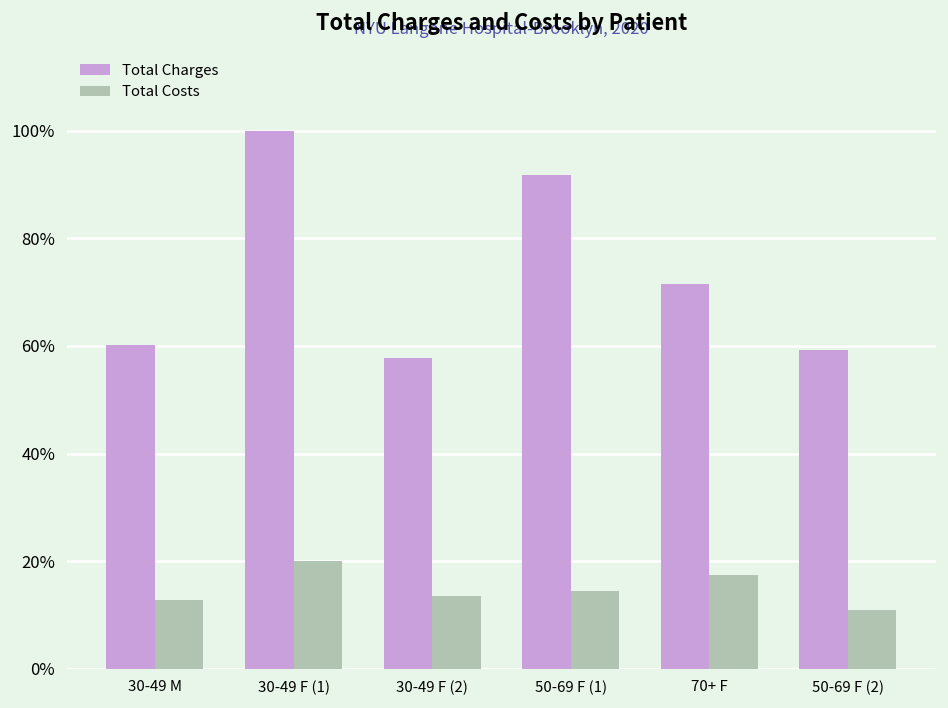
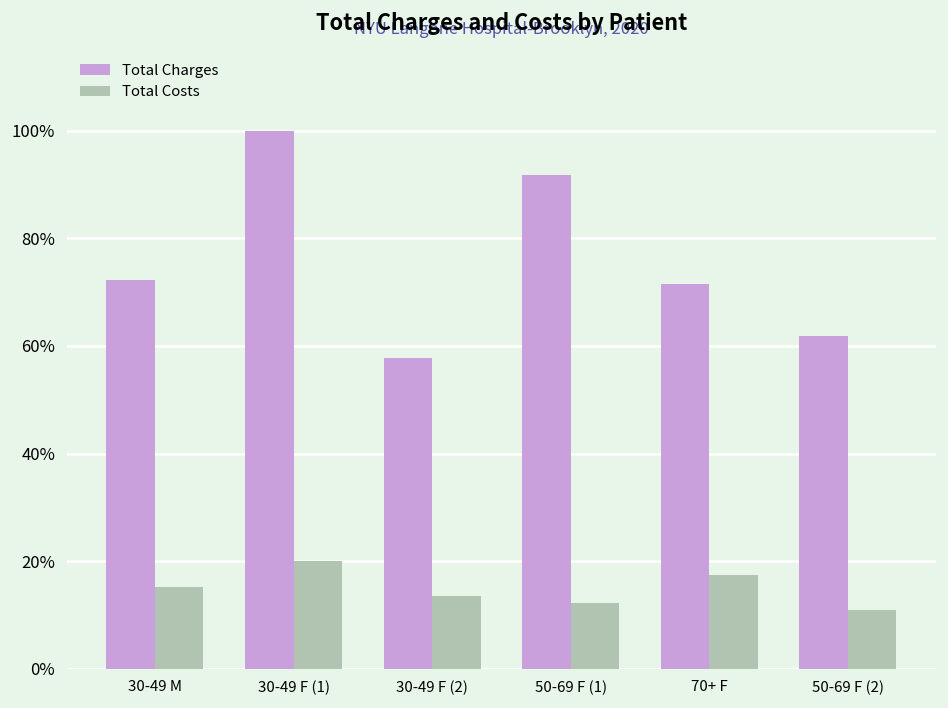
Total Charges, 30-49 M: 60% -> 72%
Total Costs, 30-49 M: 13% -> 15%
Total Costs, 50-69 F (1): 14% -> 12%
Total Charges, 50-69 F (2): 59% -> 62%
